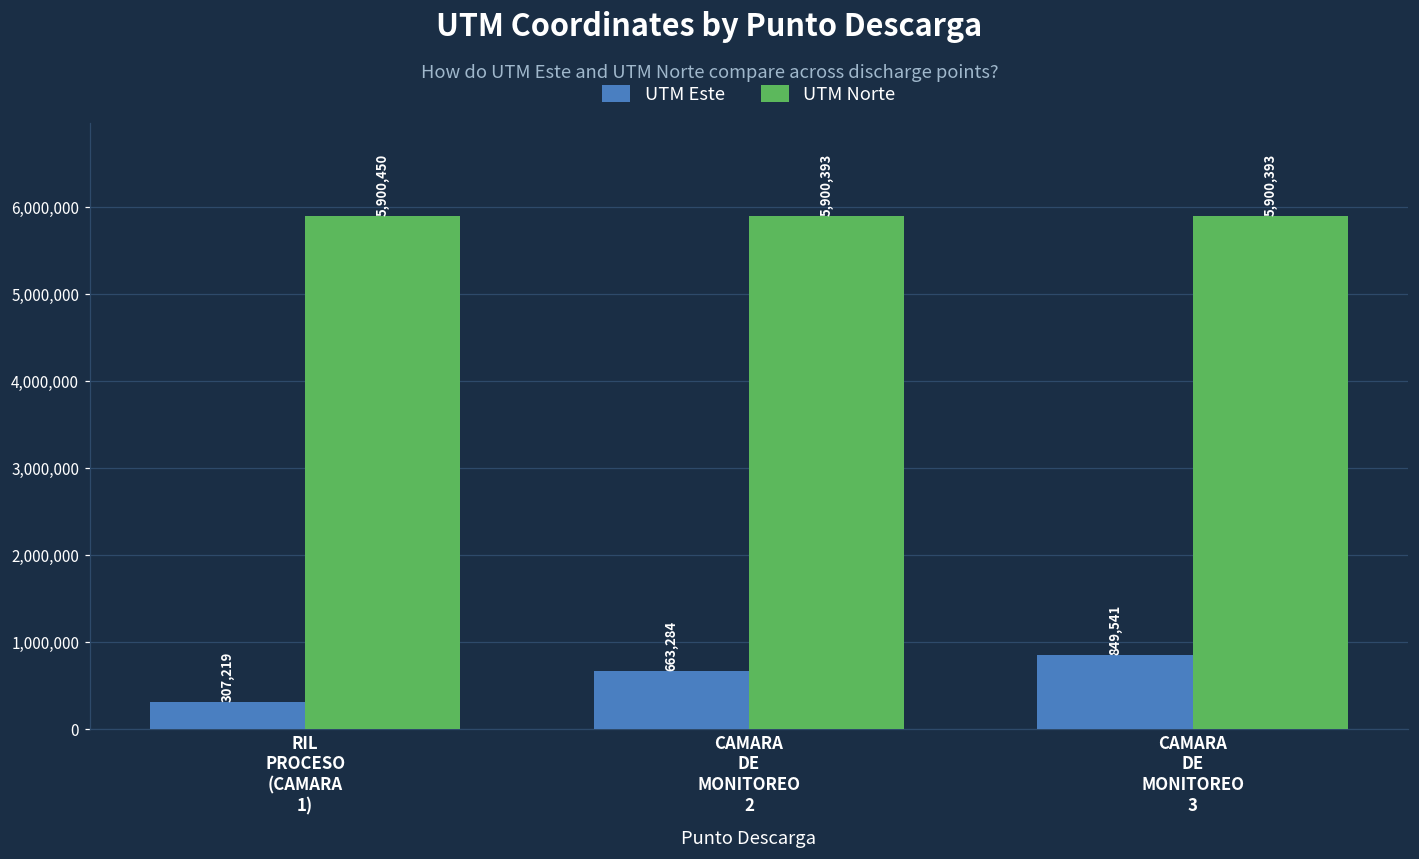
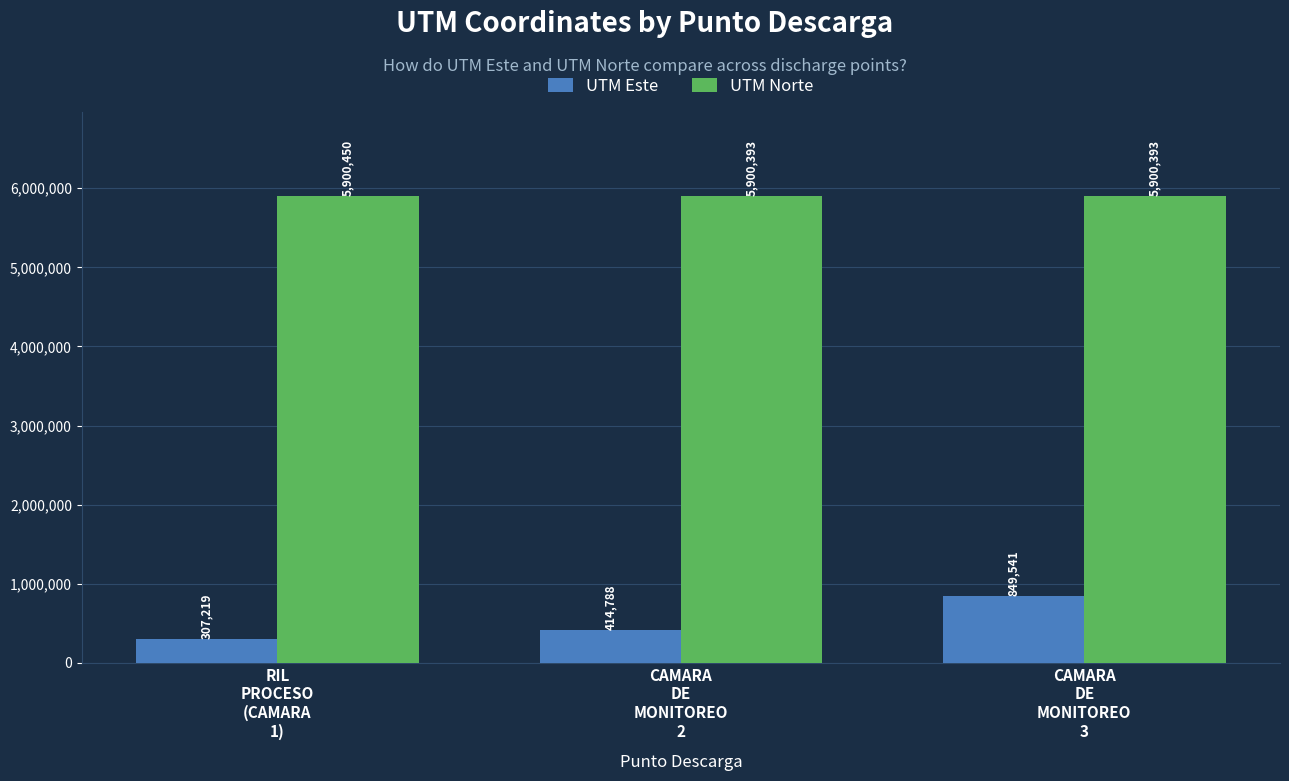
UTM Este, CAMARA DE MONITOREO 2: 663,284 -> 414,788
